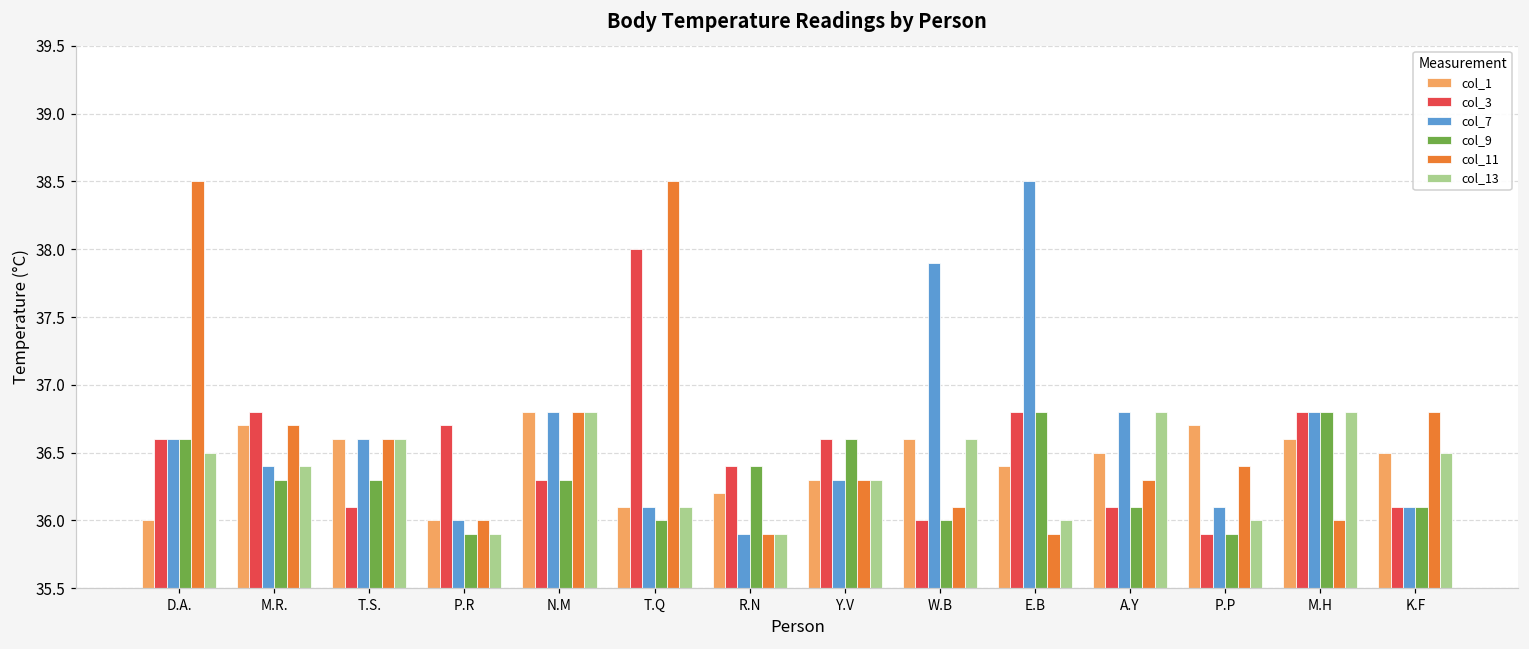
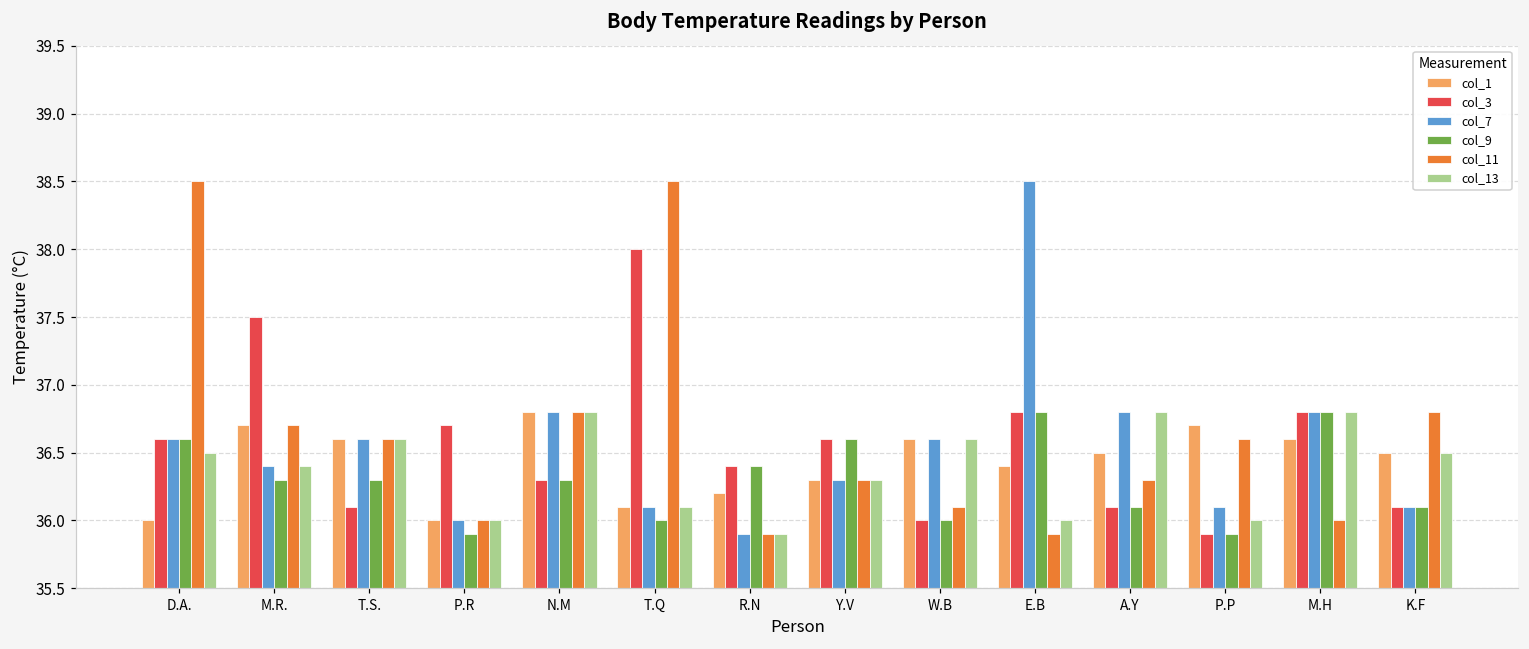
col_3, M.R.: 36.8 -> 37.5
col_13, P.R: 35.9 -> 36.0
col_7, W.B: 37.9 -> 36.6
col_11, P.P: 36.4 -> 36.6
